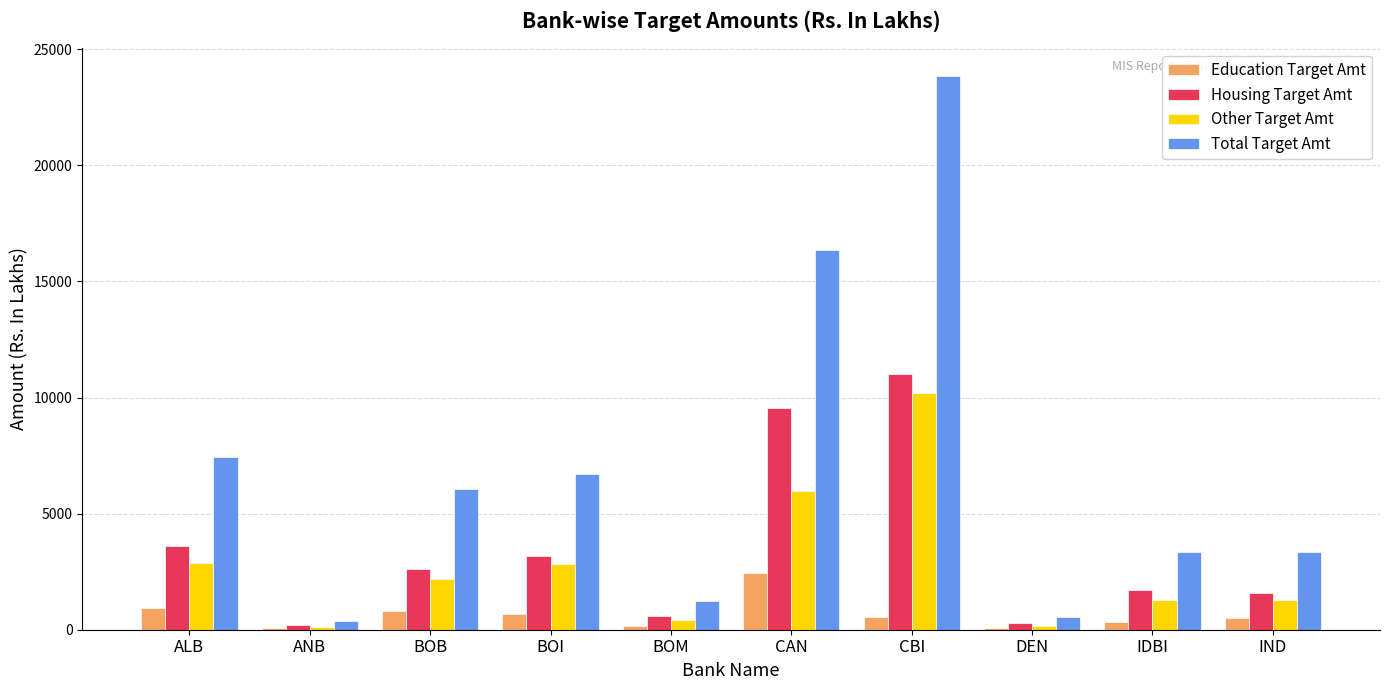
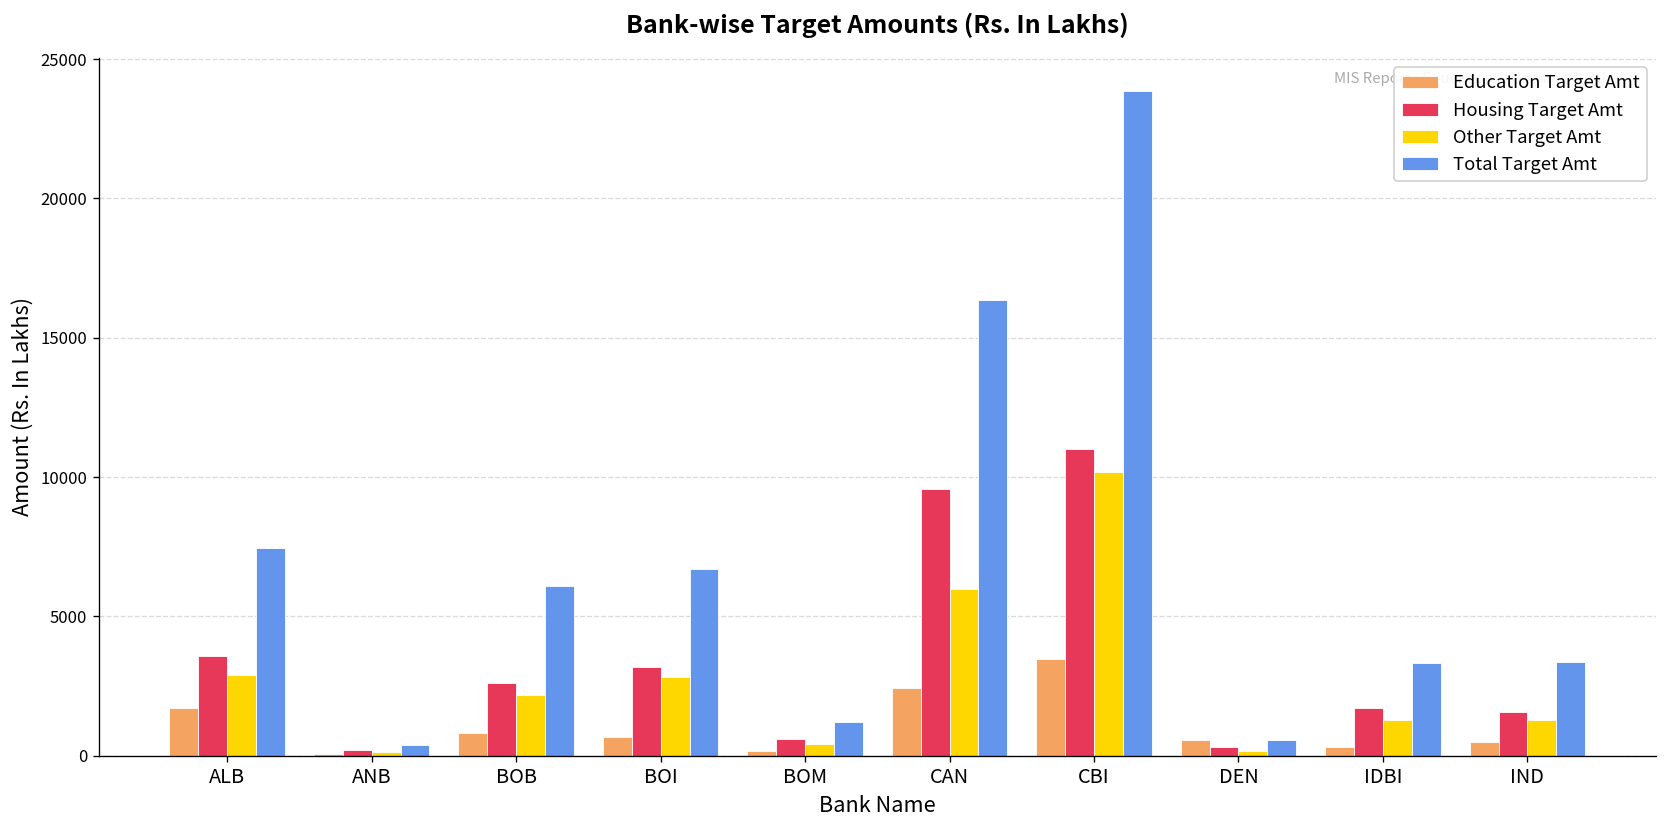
Education Target Amt, ALB: 1000 -> 1700
Education Target Amt, CBI: 600 -> 3500
Education Target Amt, DEN: 100 -> 600
